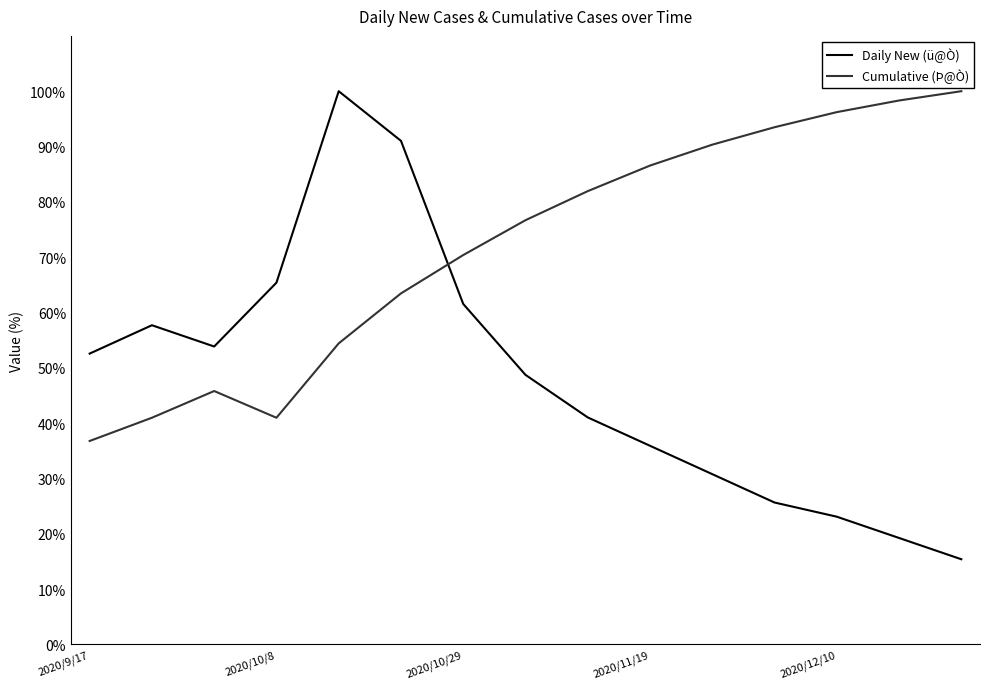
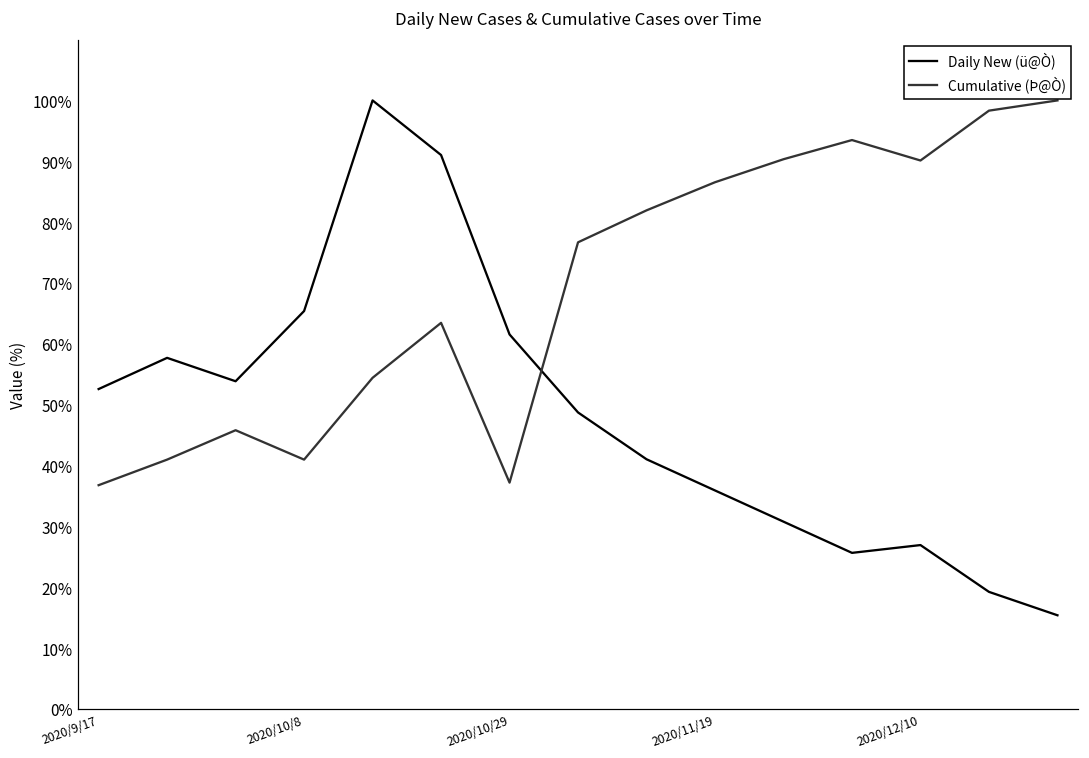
Cumulative (Þ@Ò), 2020/10/29: 70% -> 37%
Daily New (ü@Ò), 2020/12/10: 23% -> 27%
Cumulative (Þ@Ò), 2020/12/10: 96% -> 90%
